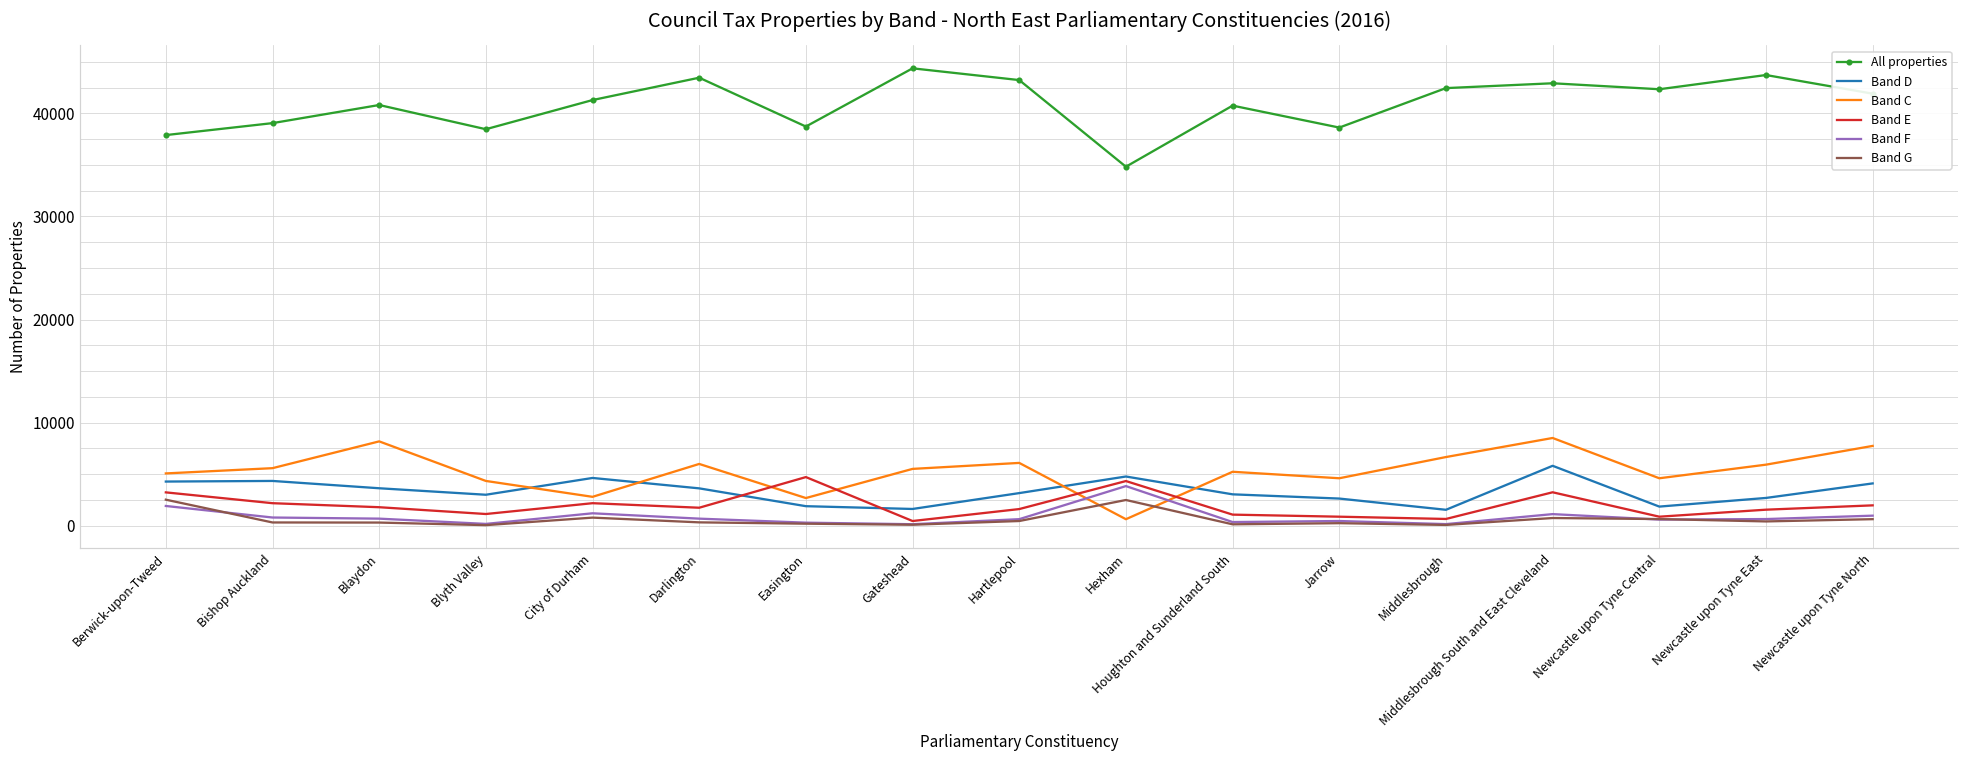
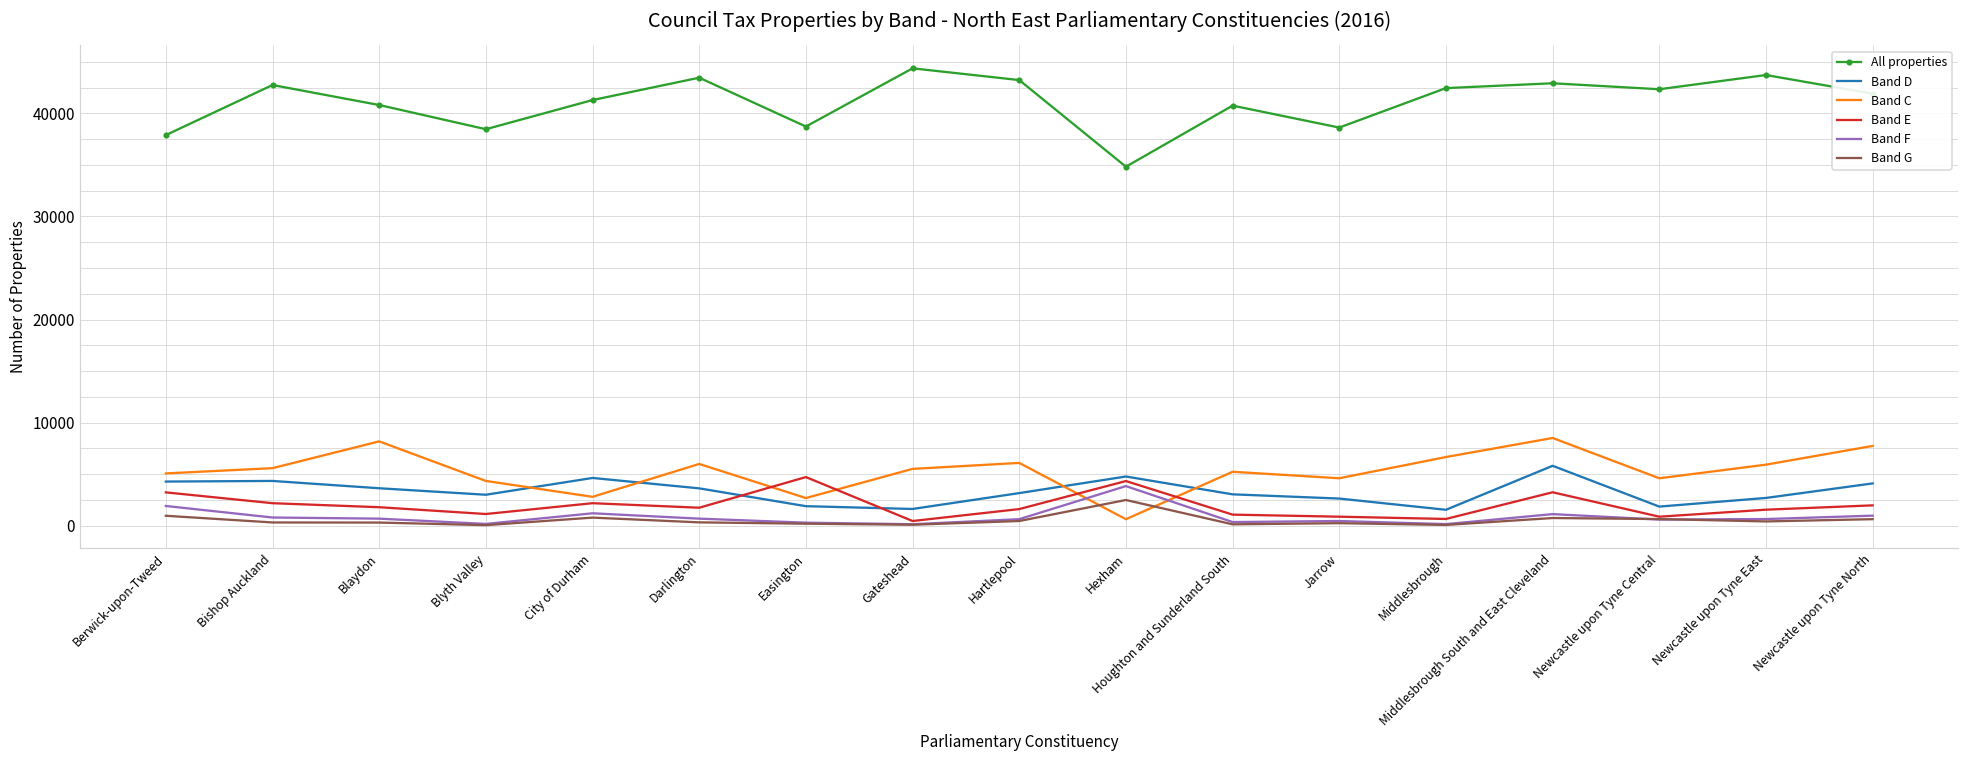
Band G, Berwick-upon-Tweed: 3000 -> 1000
All properties, Bishop Auckland: 39000 -> 43000
